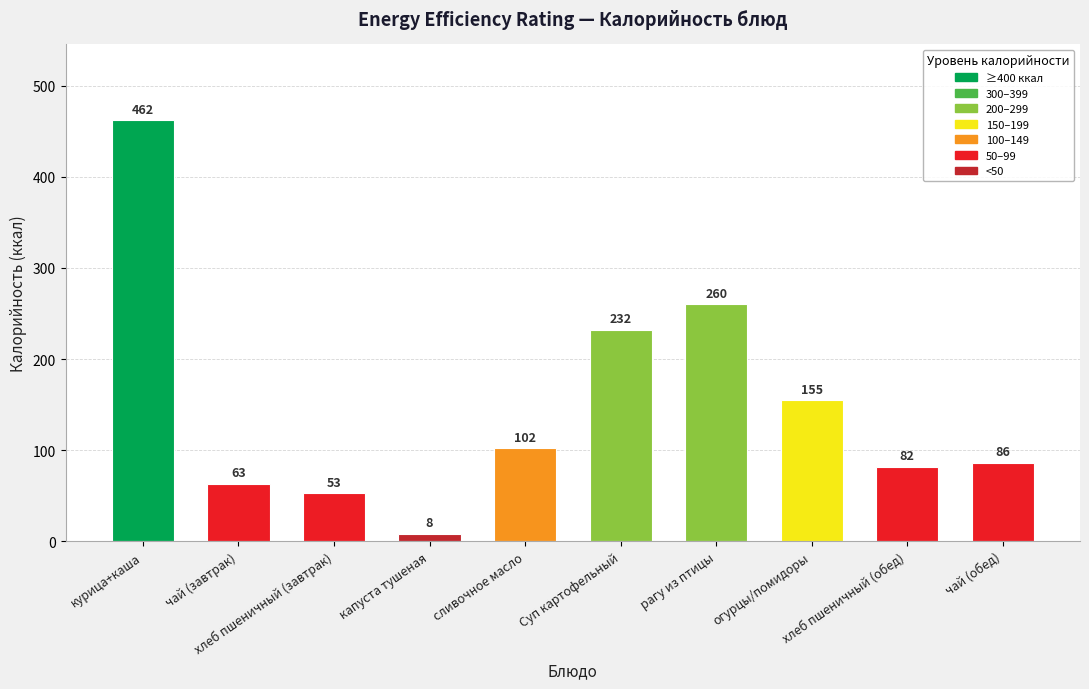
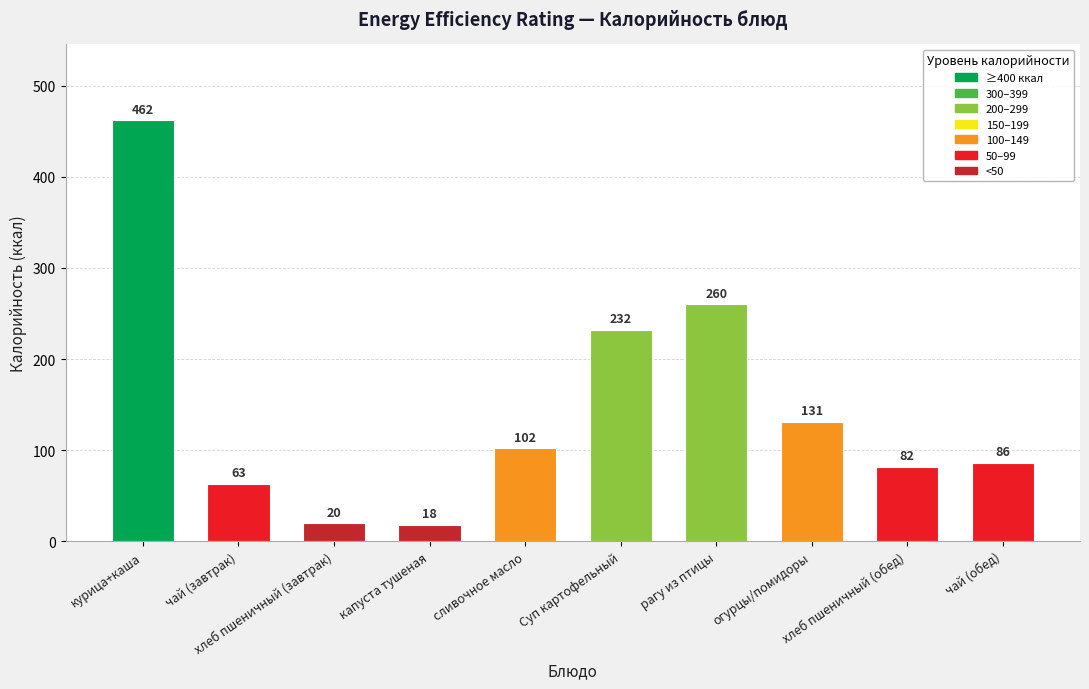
хлеб пшеничный (завтрак): 53 -> 20
капуста тушеная: 8 -> 18
огурцы/помидоры: 155 -> 131
